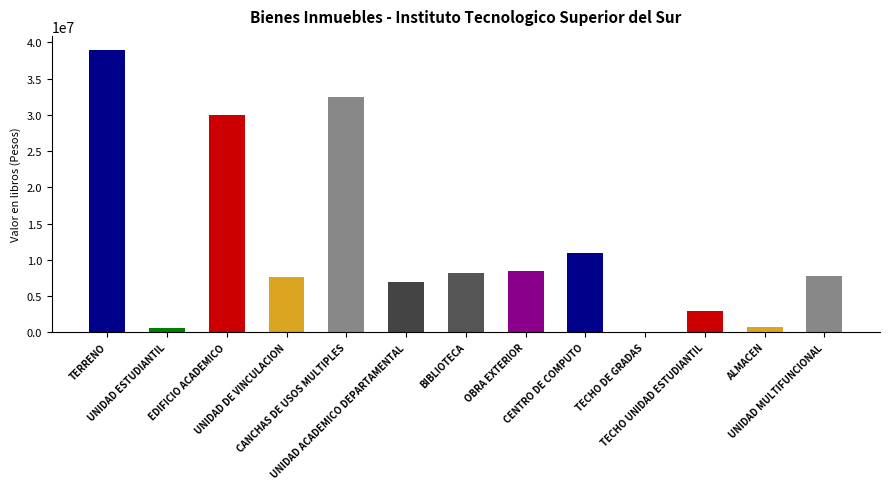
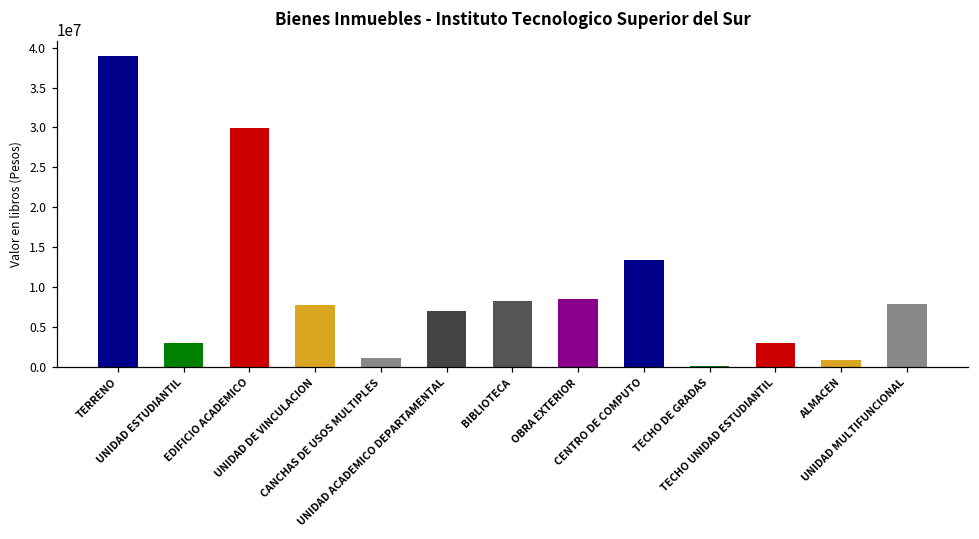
UNIDAD ESTUDIANTIL: 1000000 -> 3000000
CANCHAS DE USOS MULTIPLES: 32000000 -> 1000000
CENTRO DE COMPUTO: 11000000 -> 13000000
